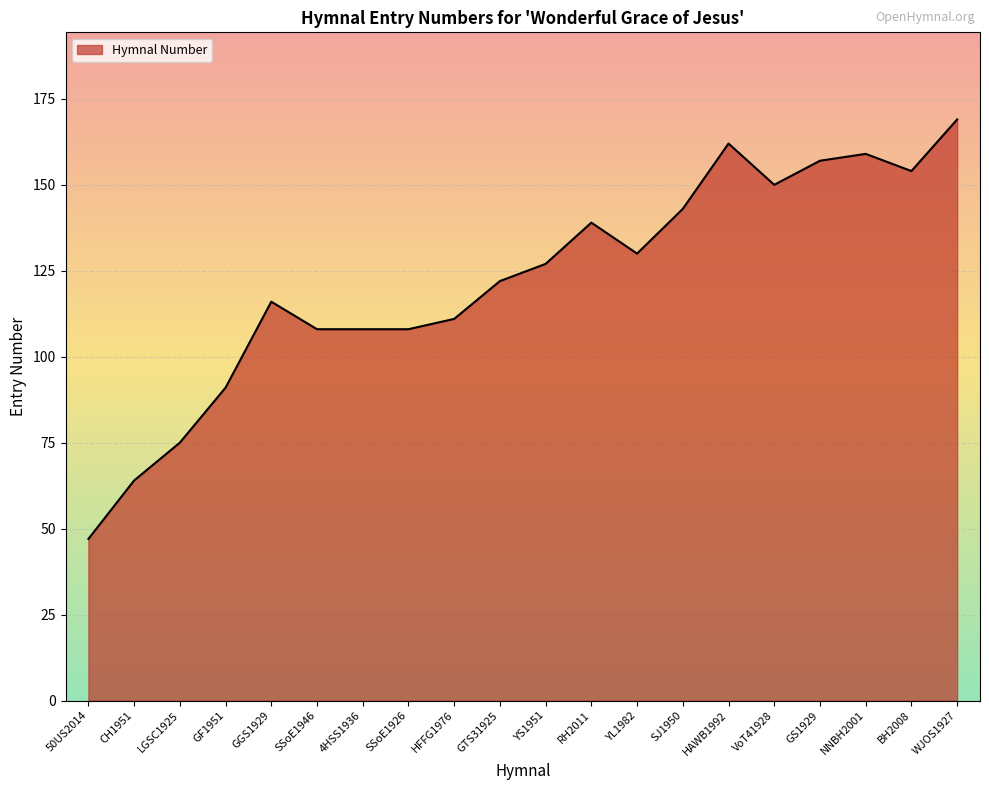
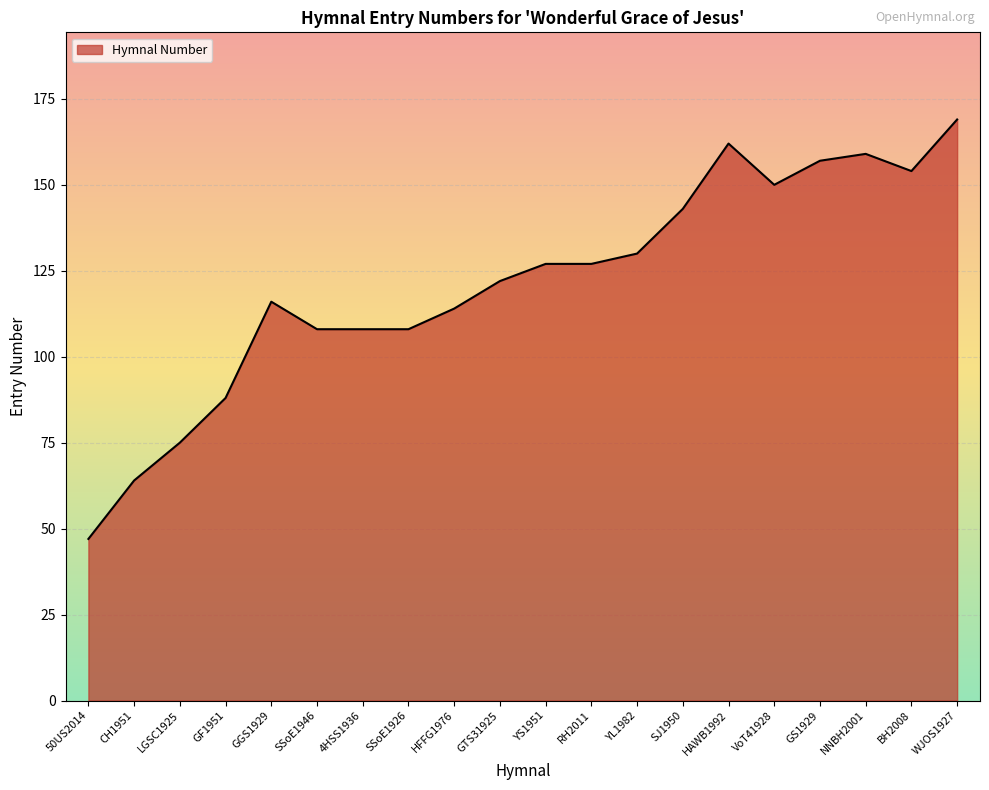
GF1951: 91 -> 88
HFFG1976: 111 -> 114
RH2011: 139 -> 127
